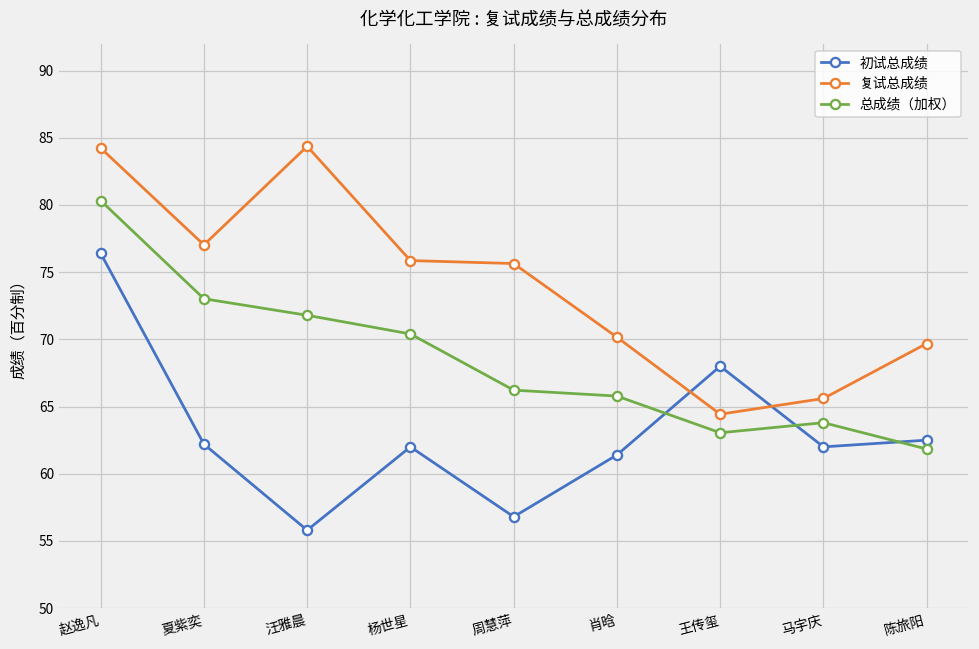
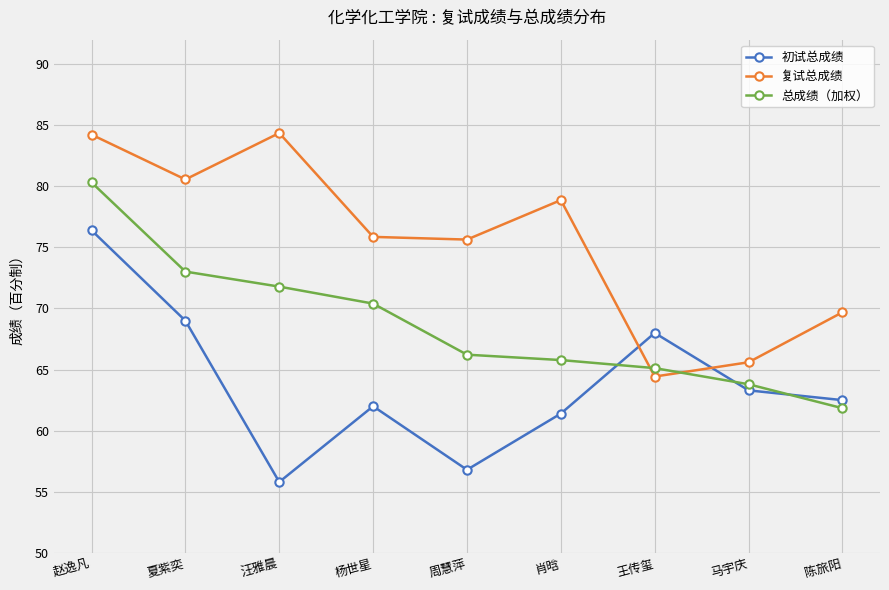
初试总成绩, 夏紫奕: 62.2 -> 69.0
复试总成绩, 夏紫奕: 77.0 -> 80.6
复试总成绩, 肖晗: 70.2 -> 78.9
总成绩（加权）, 王传玺: 63.1 -> 65.1
初试总成绩, 马宇庆: 62.0 -> 63.3
